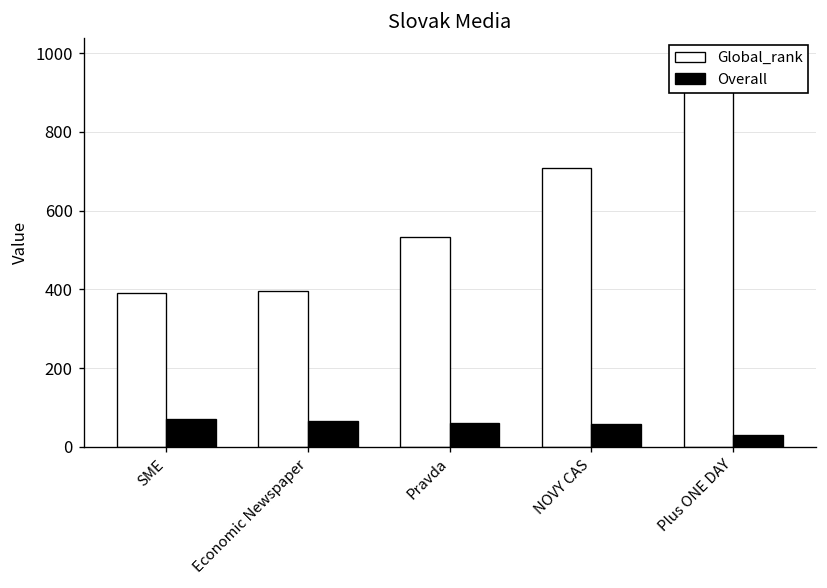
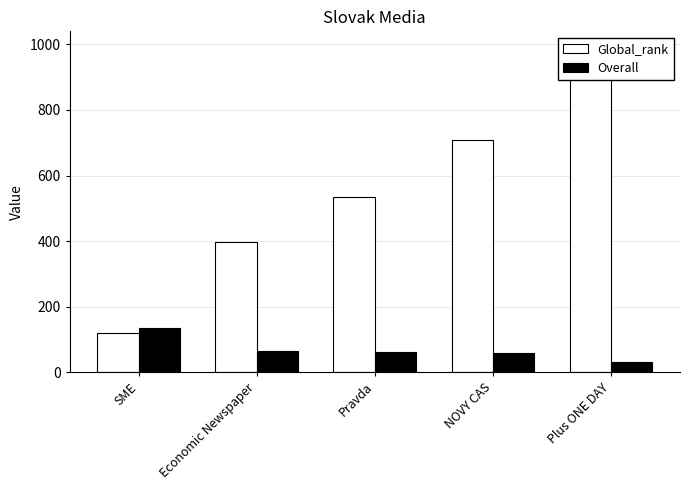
Global_rank, SME: 390 -> 120
Overall, SME: 70 -> 140
